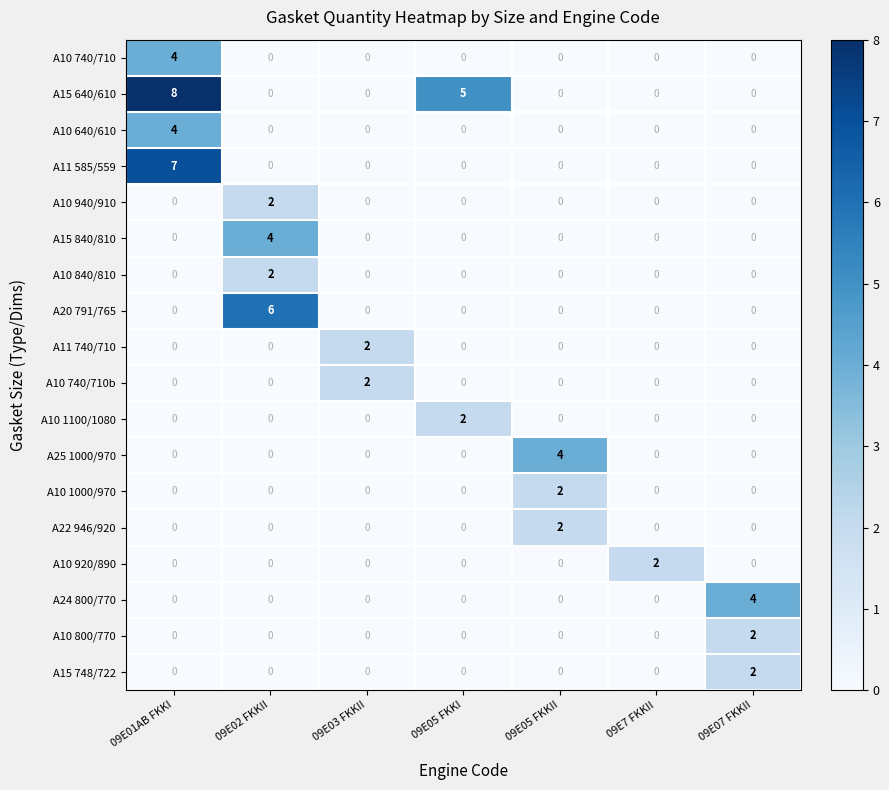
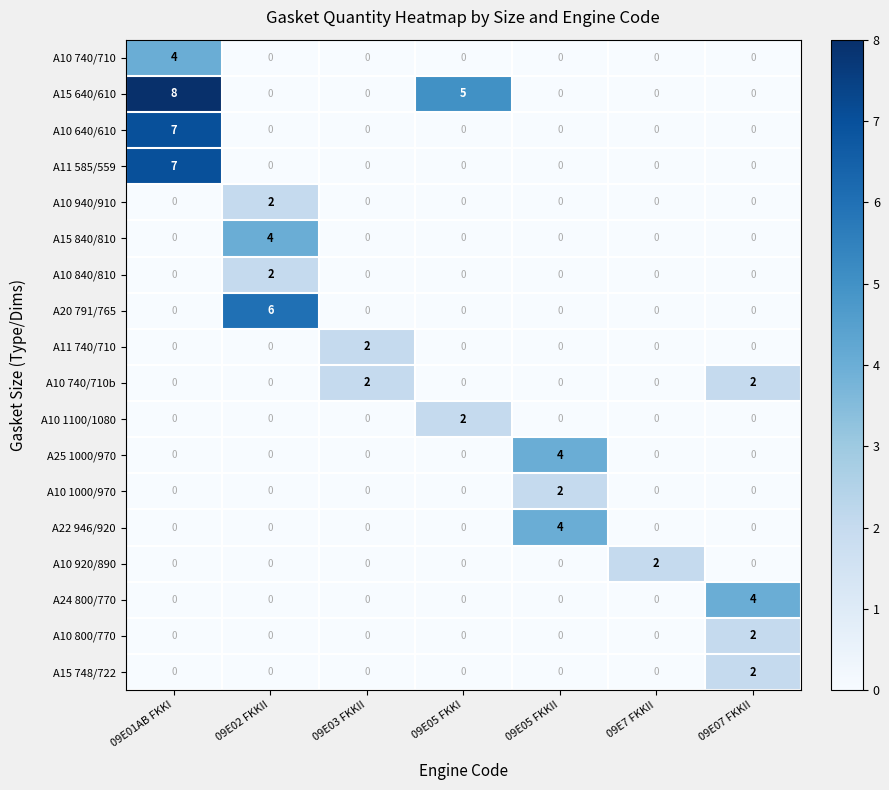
A10 640/610, 09E01AB FKKI: 4 -> 7
A10 740/710b, 09E07 FKKII: 0 -> 2
A22 946/920, 09E05 FKKII: 2 -> 4
